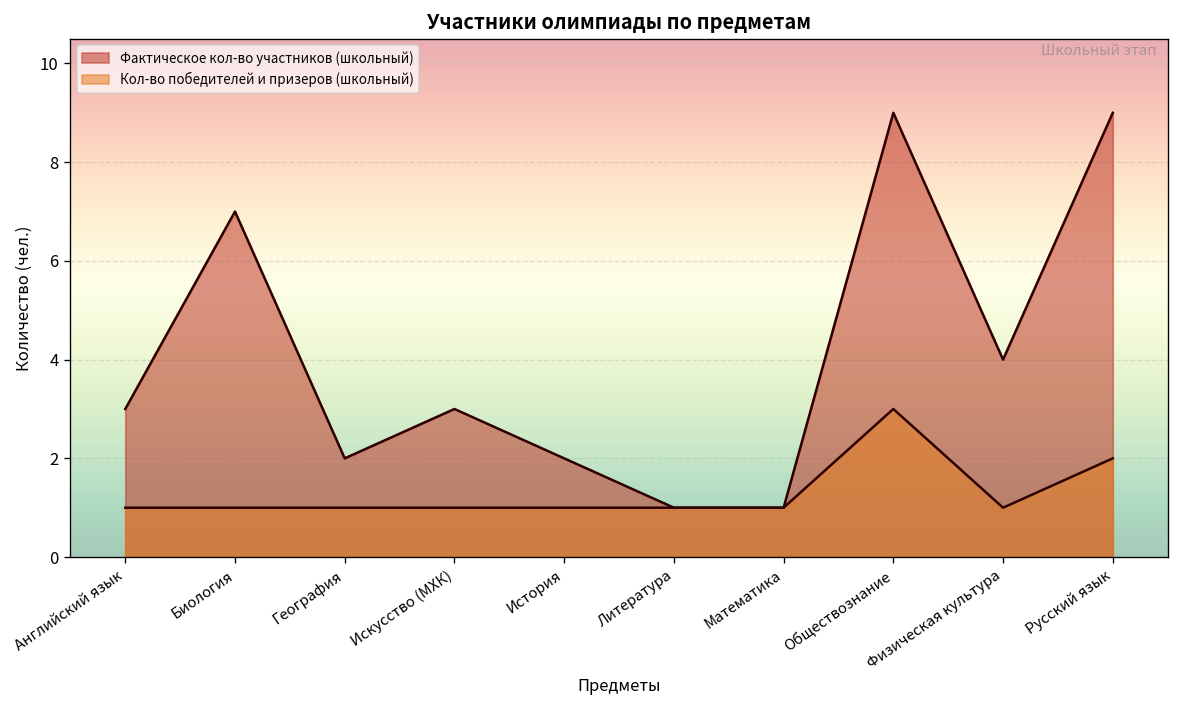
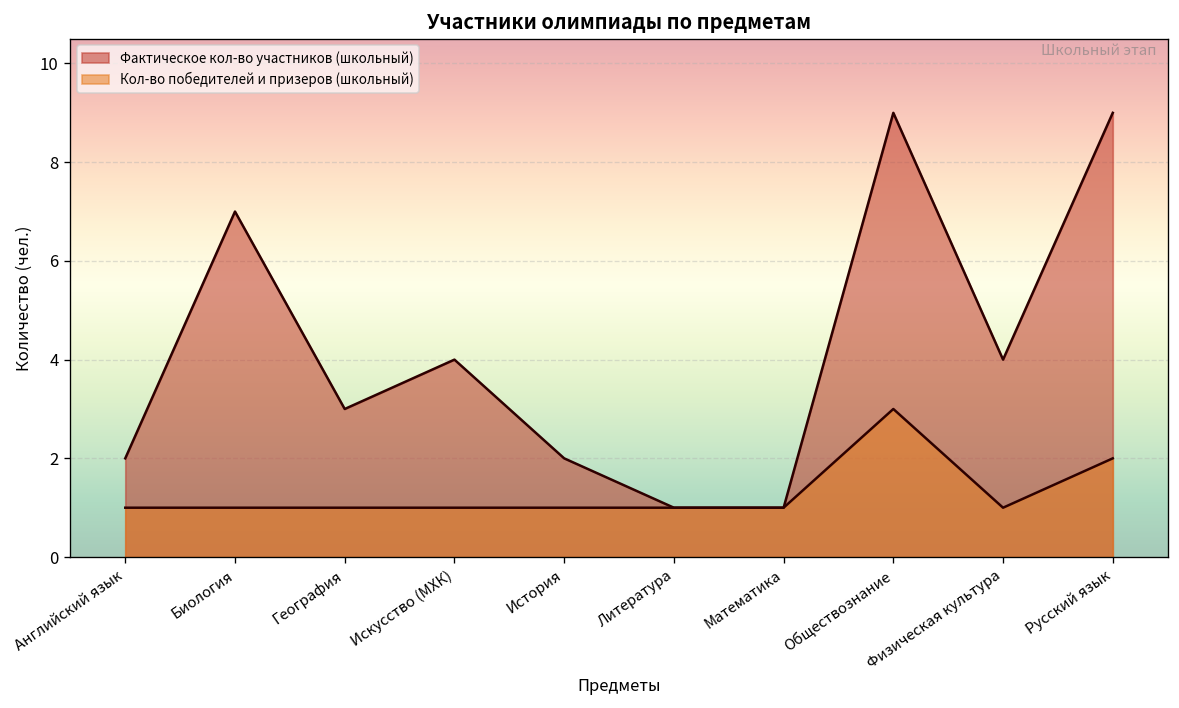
Фактическое кол-во участников (школьный), Английский язык: 3 -> 2
Фактическое кол-во участников (школьный), География: 2 -> 3
Фактическое кол-во участников (школьный), Искусство (МХК): 3 -> 4
